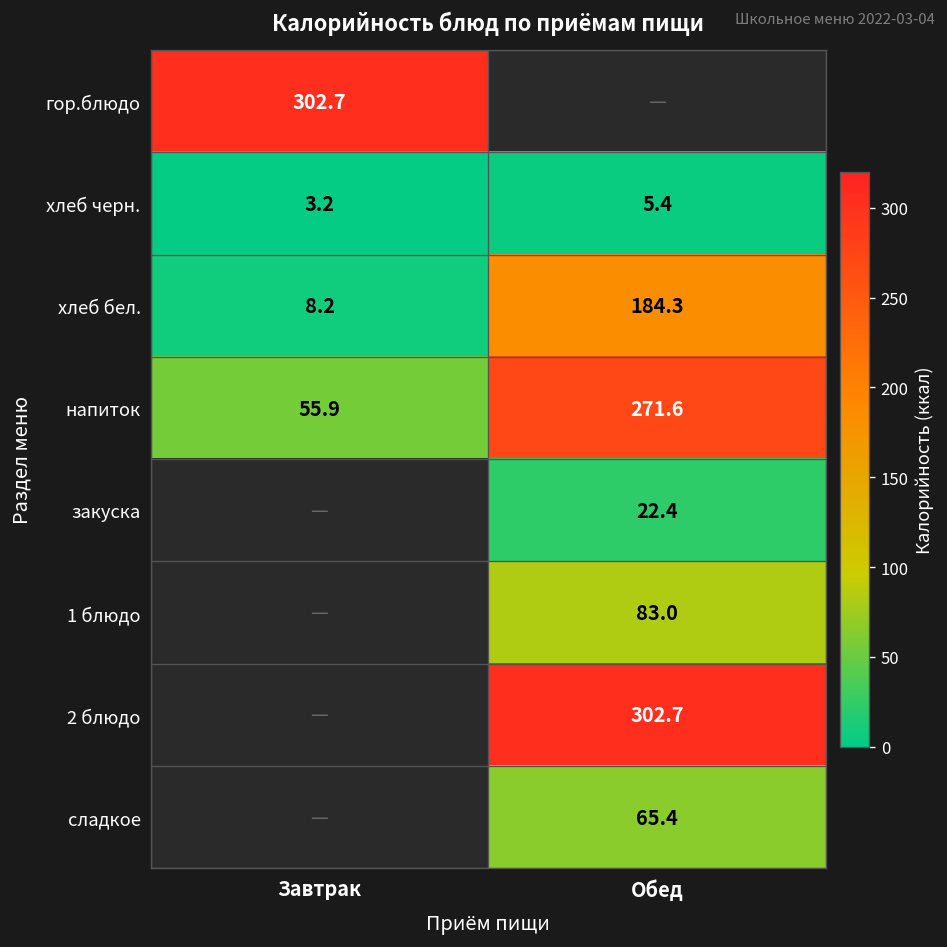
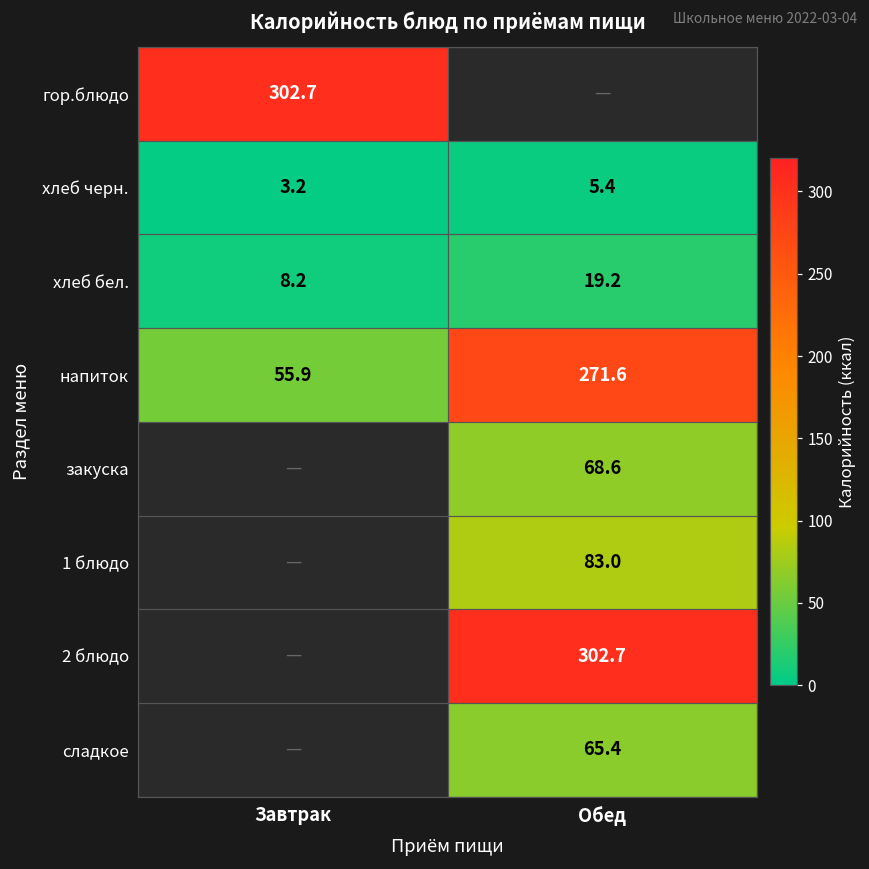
хлеб бел., Обед: 184.3 -> 19.2
закуска, Обед: 22.4 -> 68.6
